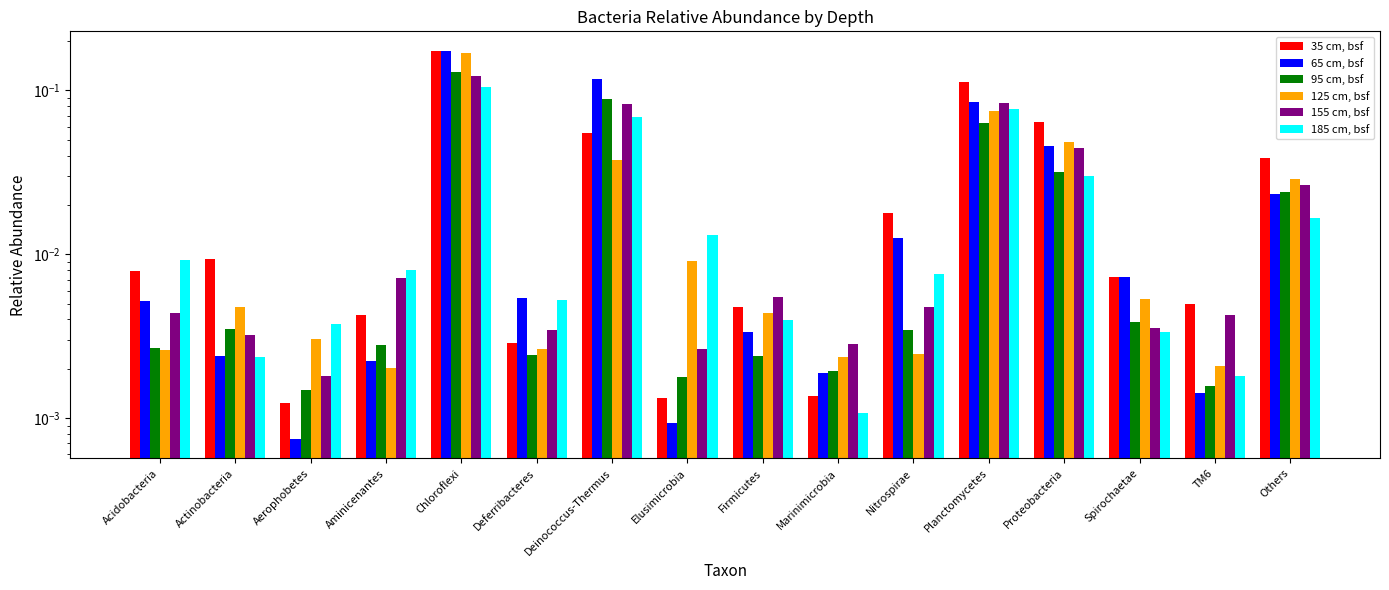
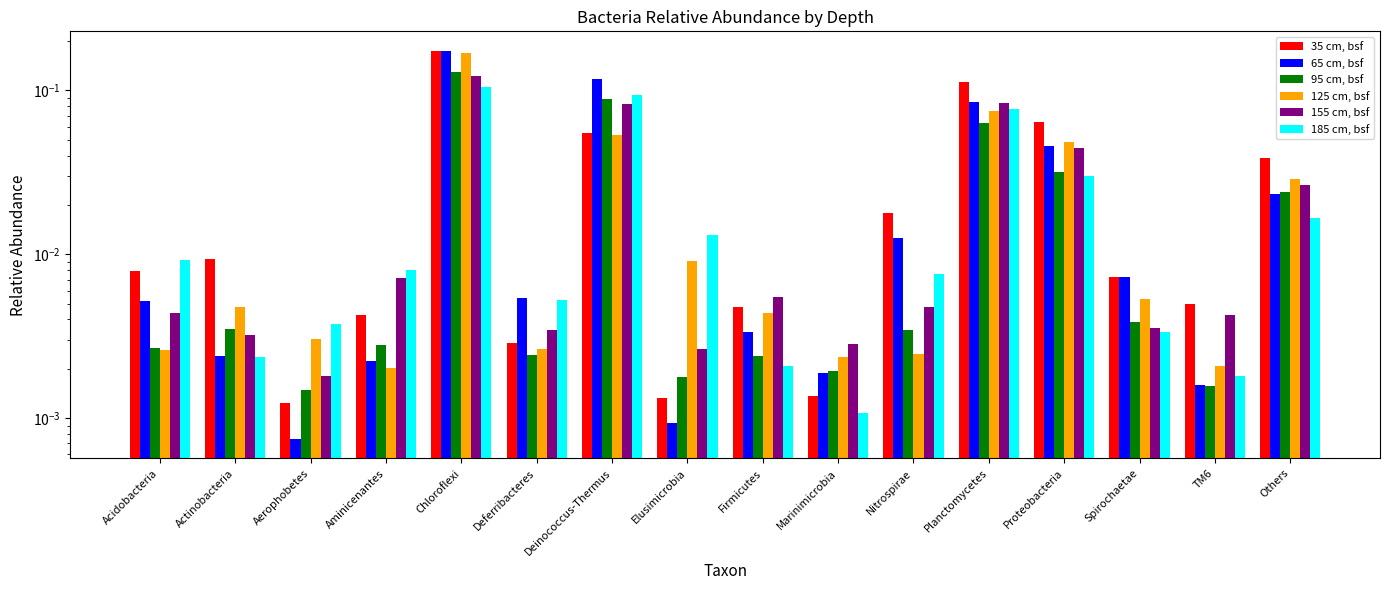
125 cm, bsf, Deinococcus-Thermus: 0.038 -> 0.053
185 cm, bsf, Deinococcus-Thermus: 0.069 -> 0.09
185 cm, bsf, Firmicutes: 0.0040 -> 0.0021
65 cm, bsf, TM6: 0.0014 -> 0.0016
